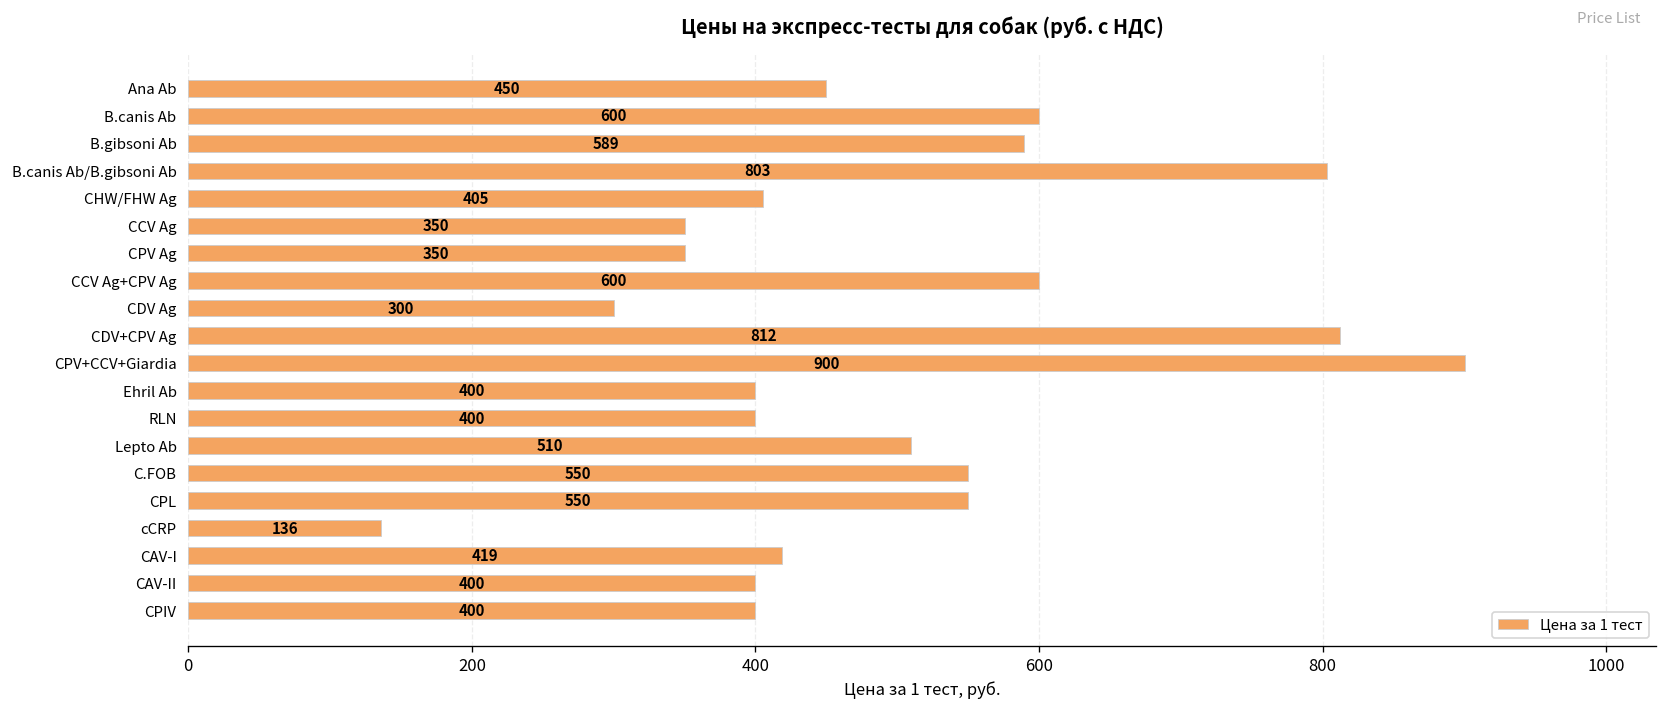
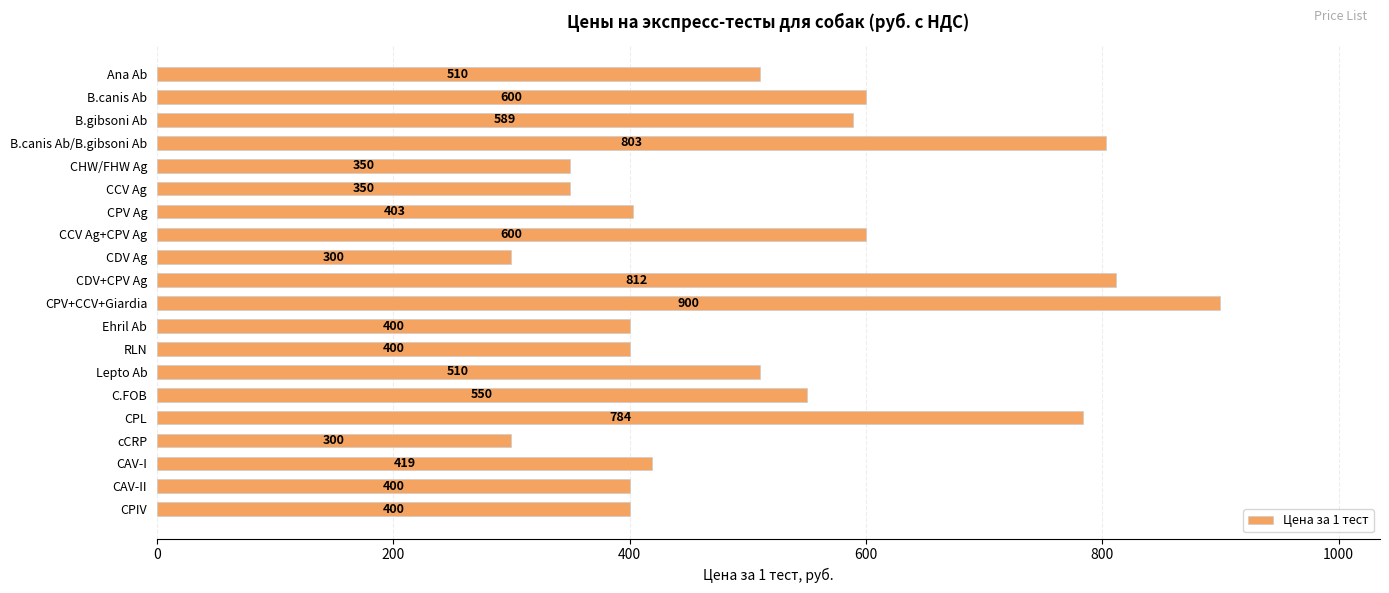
Ana Ab: 450 -> 510
CHW/FHW Ag: 405 -> 350
CPV Ag: 350 -> 403
CPL: 550 -> 784
cCRP: 136 -> 300
